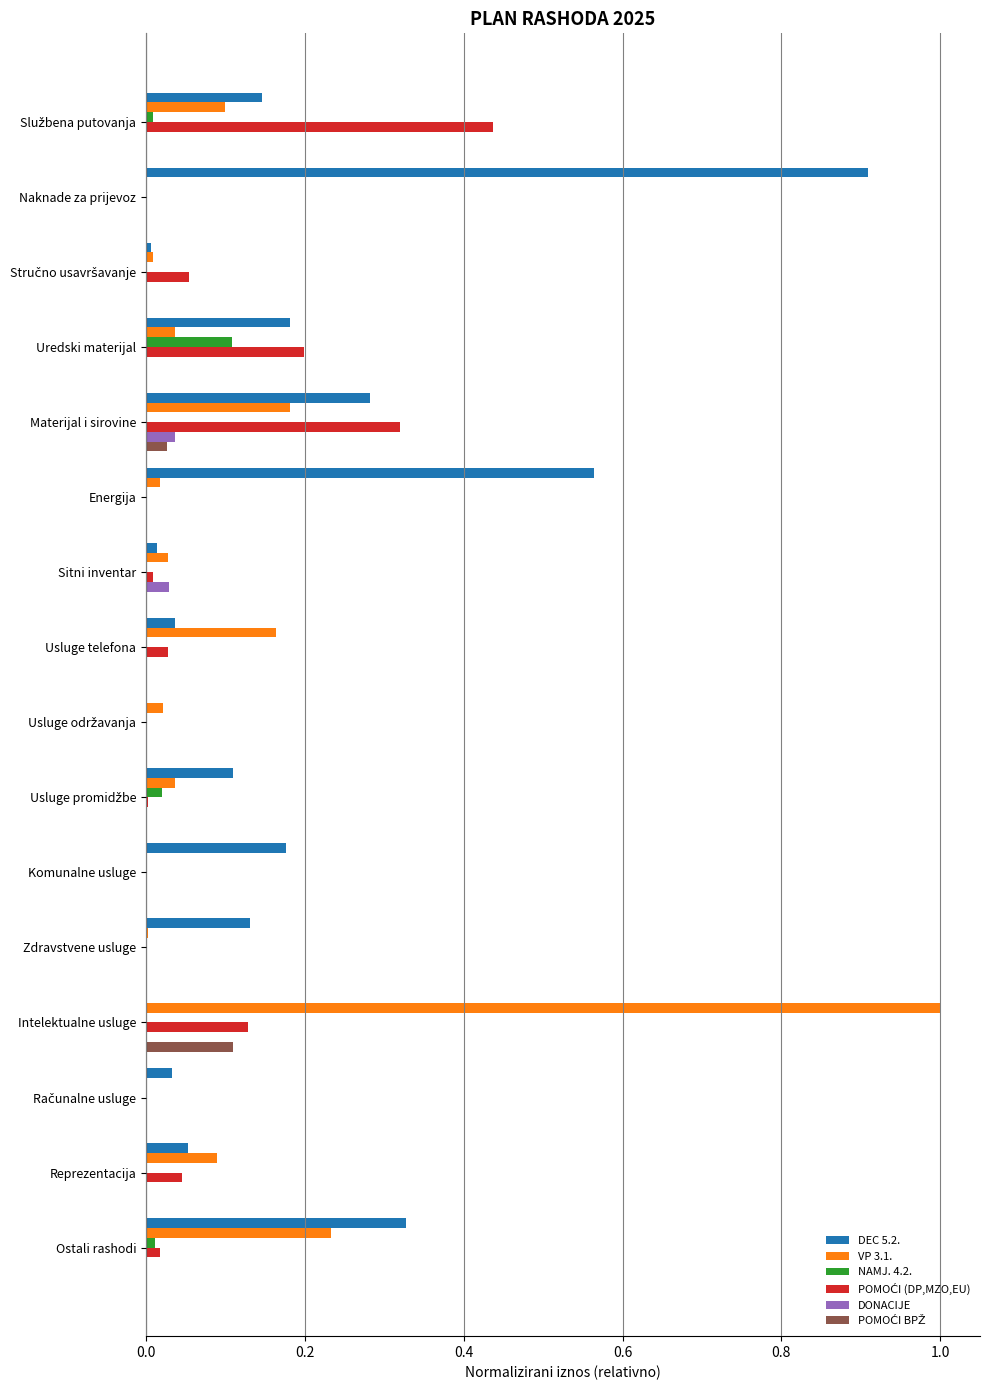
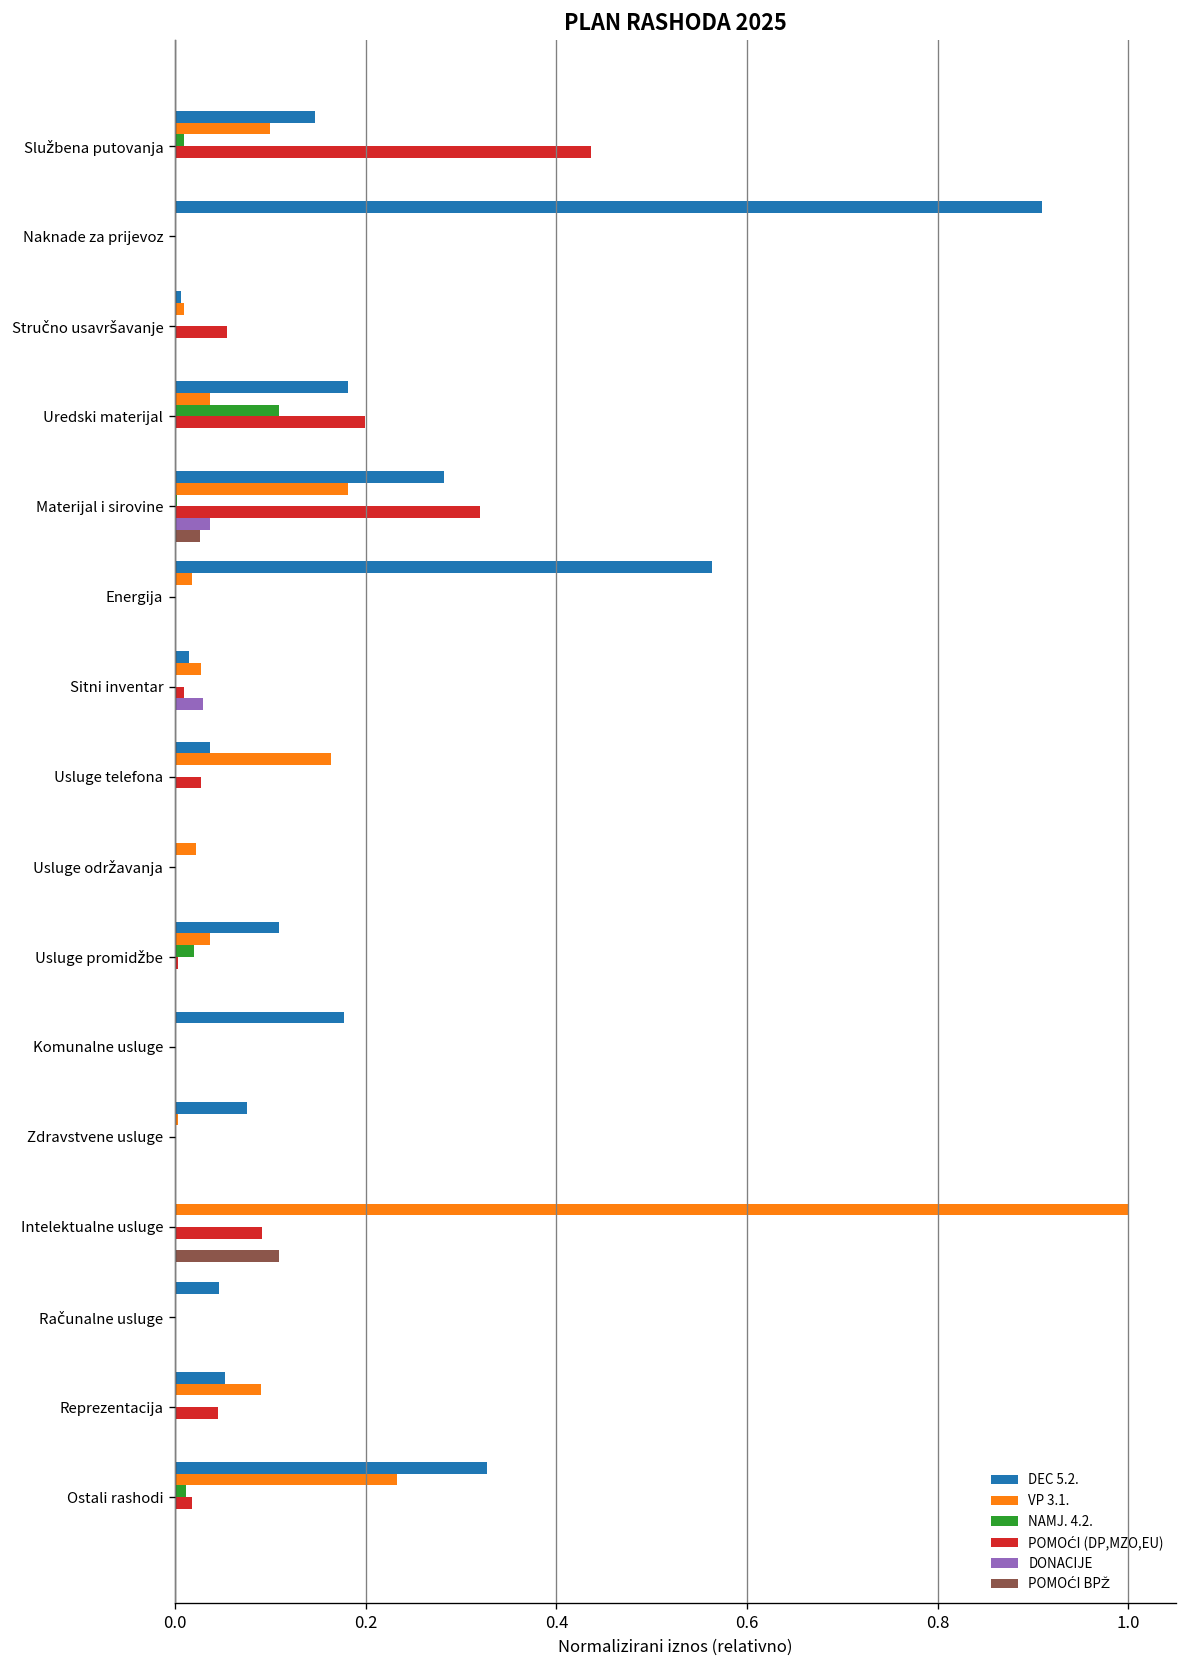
DEC 5.2., Zdravstvene usluge: 0.13 -> 0.08
POMOĆI (DP,MZO,EU), Intelektualne usluge: 0.13 -> 0.09
DEC 5.2., Računalne usluge: 0.03 -> 0.05
